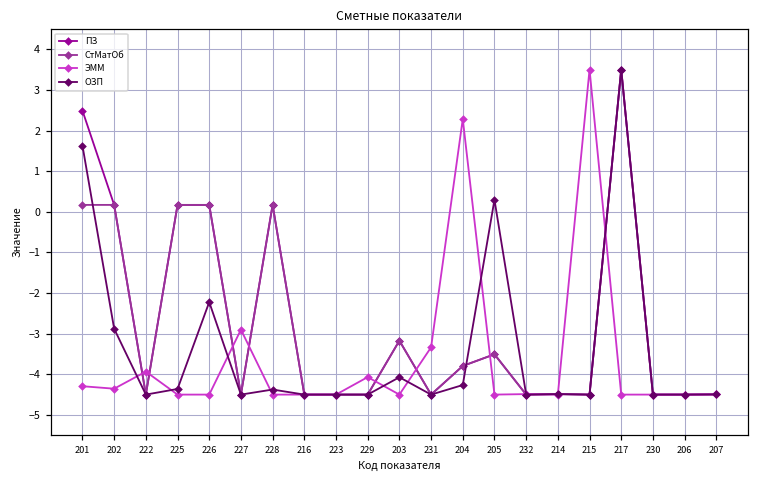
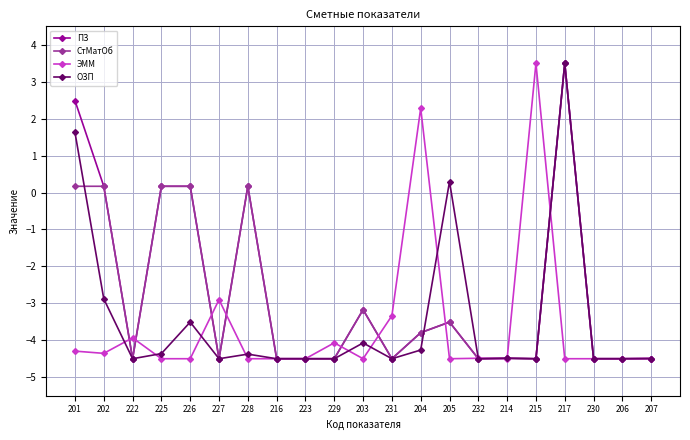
ОЗП, 226: -2.2 -> -3.5
